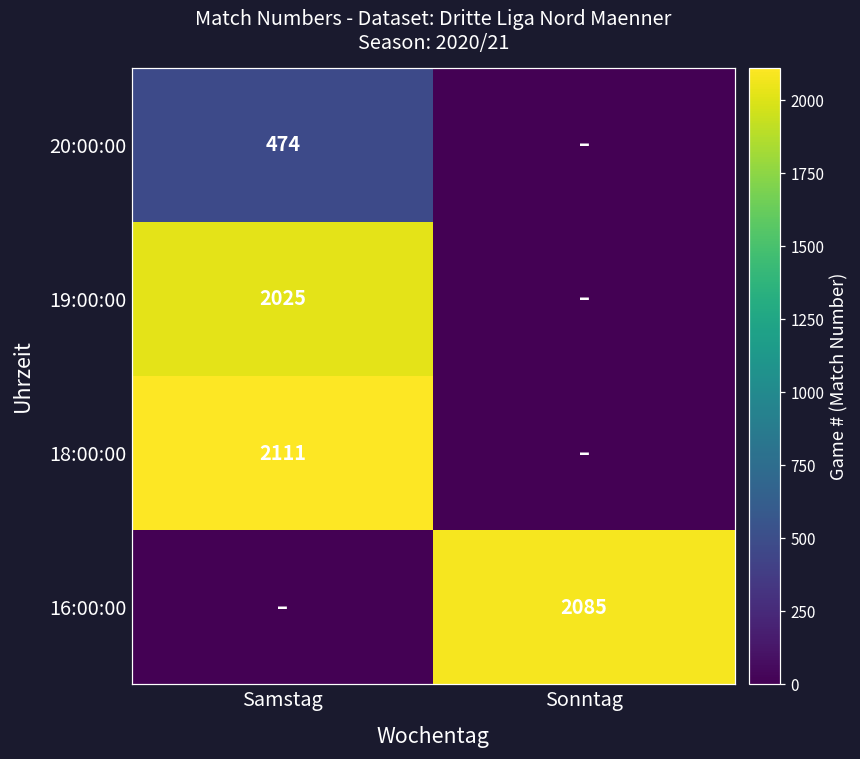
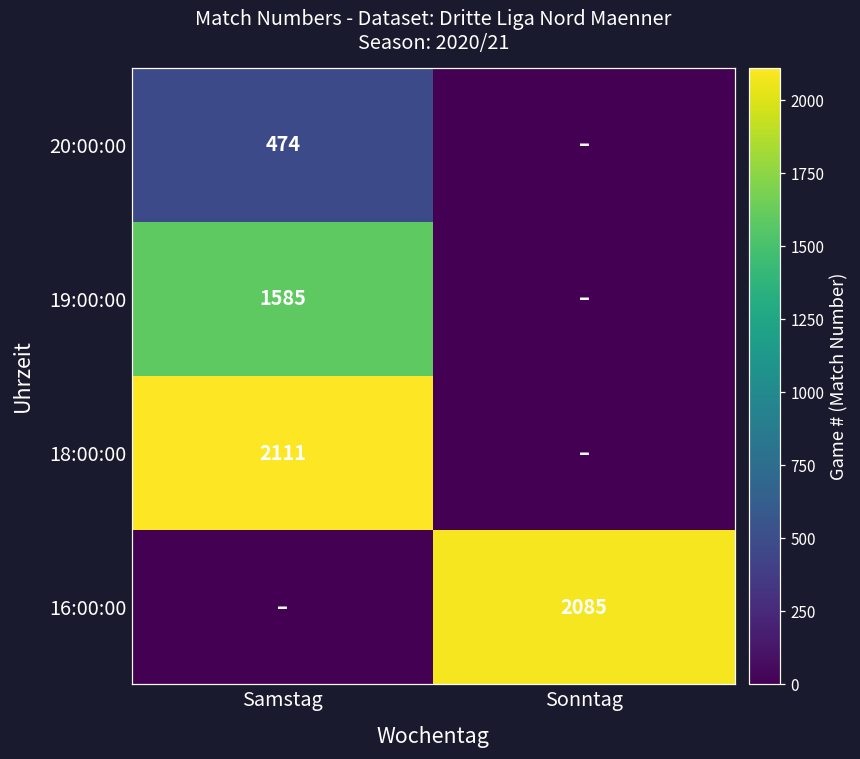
19:00:00, Samstag: 2025 -> 1585
